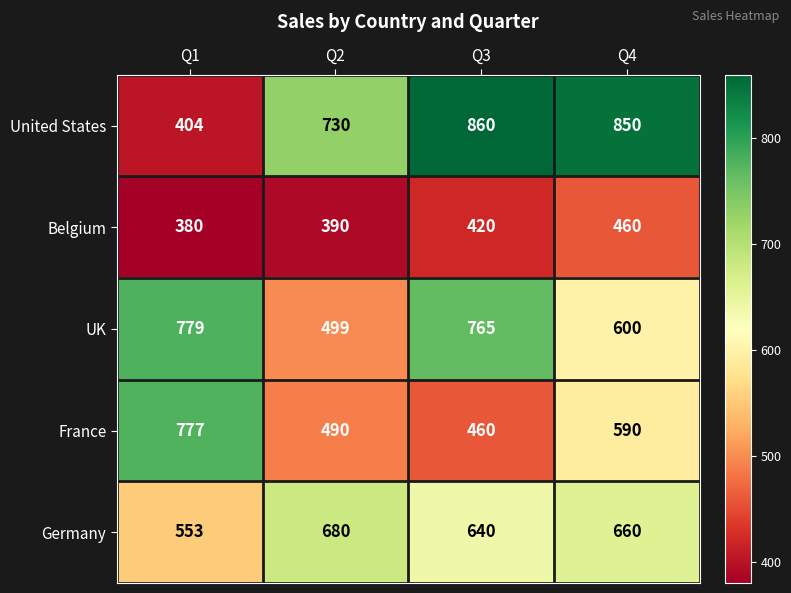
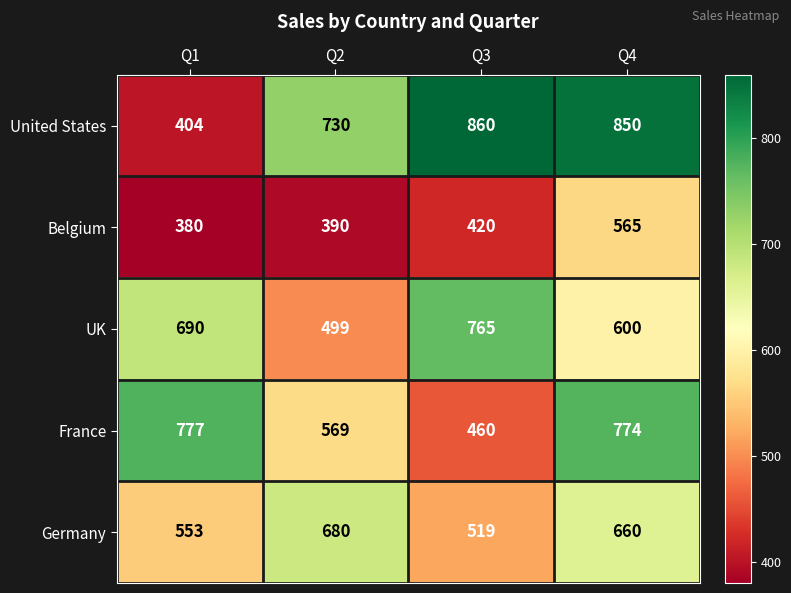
Belgium, Q4: 460 -> 565
UK, Q1: 779 -> 690
France, Q2: 490 -> 569
France, Q4: 590 -> 774
Germany, Q3: 640 -> 519
